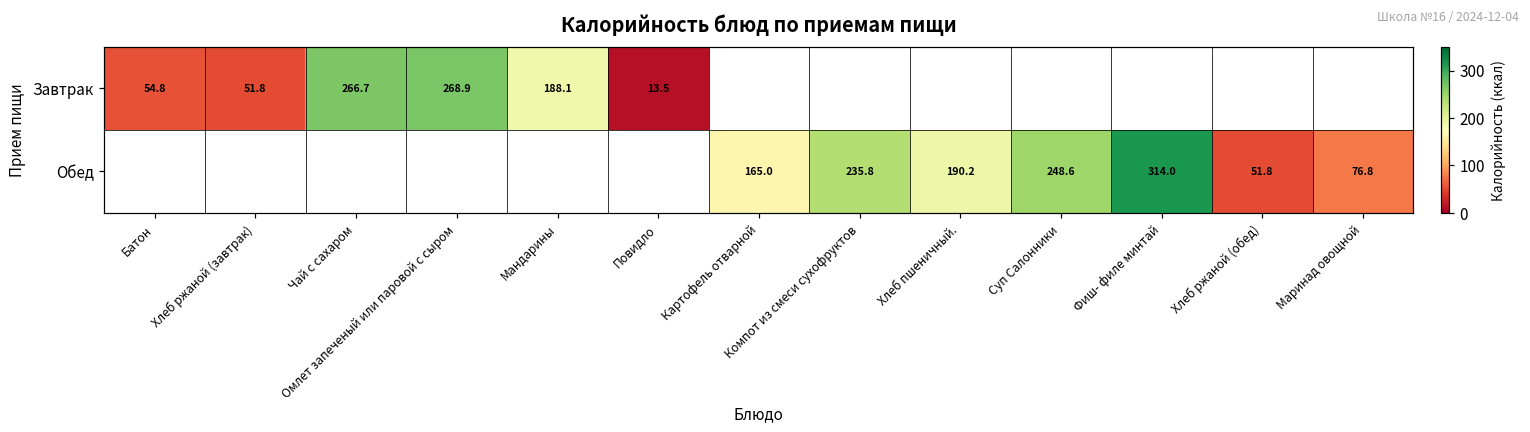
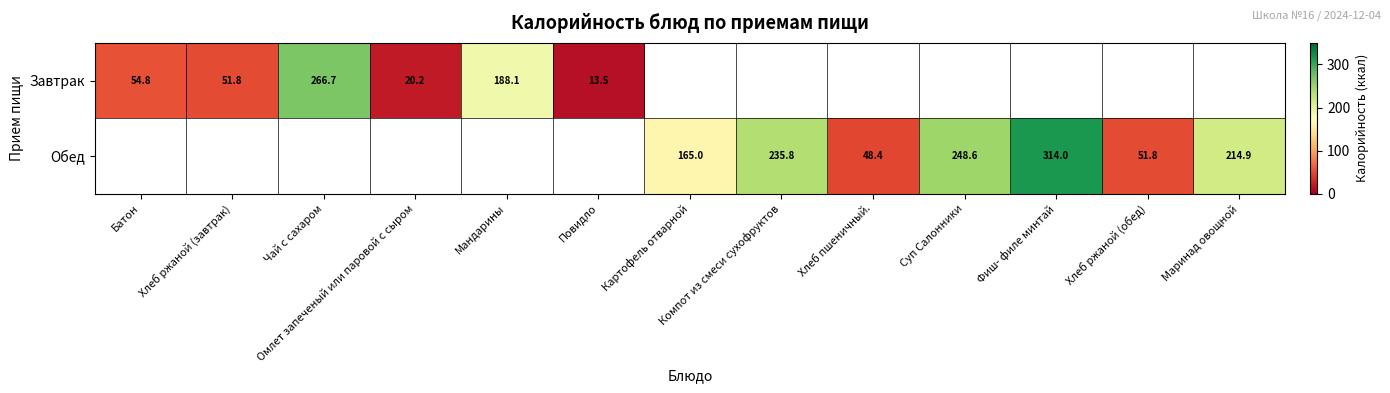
Завтрак, Омлет запеченый или паровой с сыром: 268.9 -> 20.2
Обед, Хлеб пшеничный.: 190.2 -> 48.4
Обед, Маринад овощной: 76.8 -> 214.9
